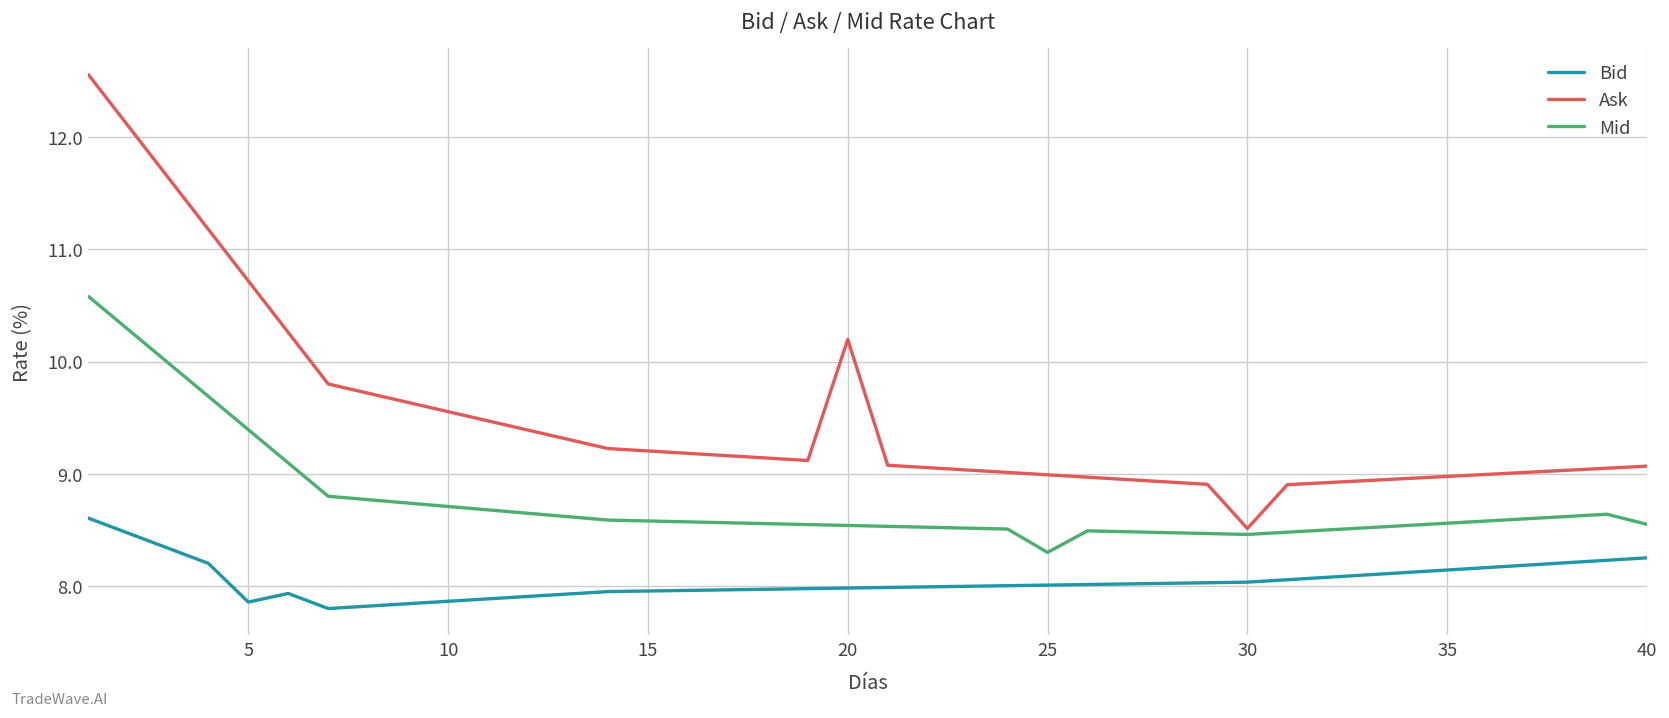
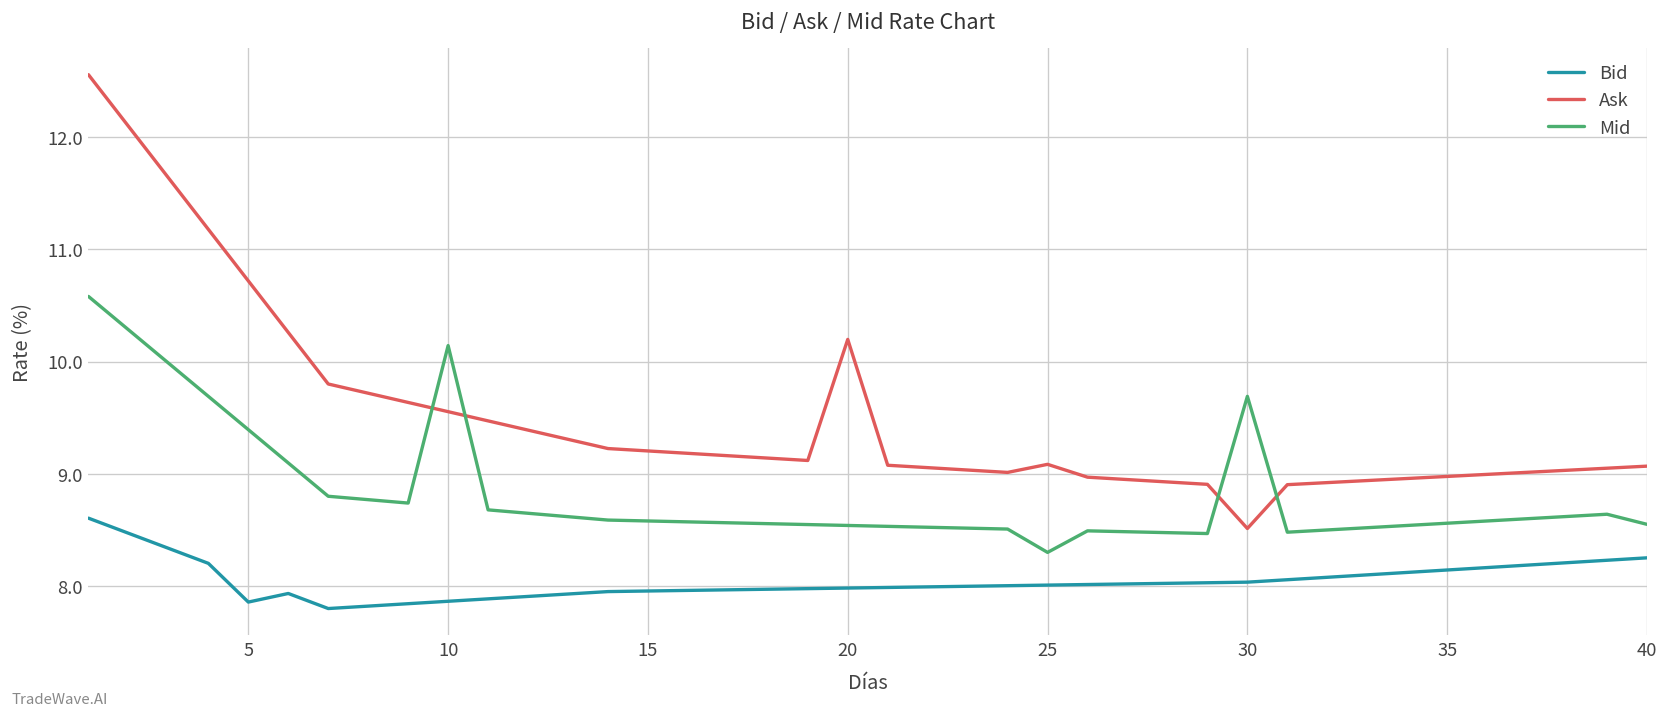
Mid, 10: 8.7 -> 10.1
Ask, 25: 9.0 -> 9.1
Mid, 30: 8.5 -> 9.7
